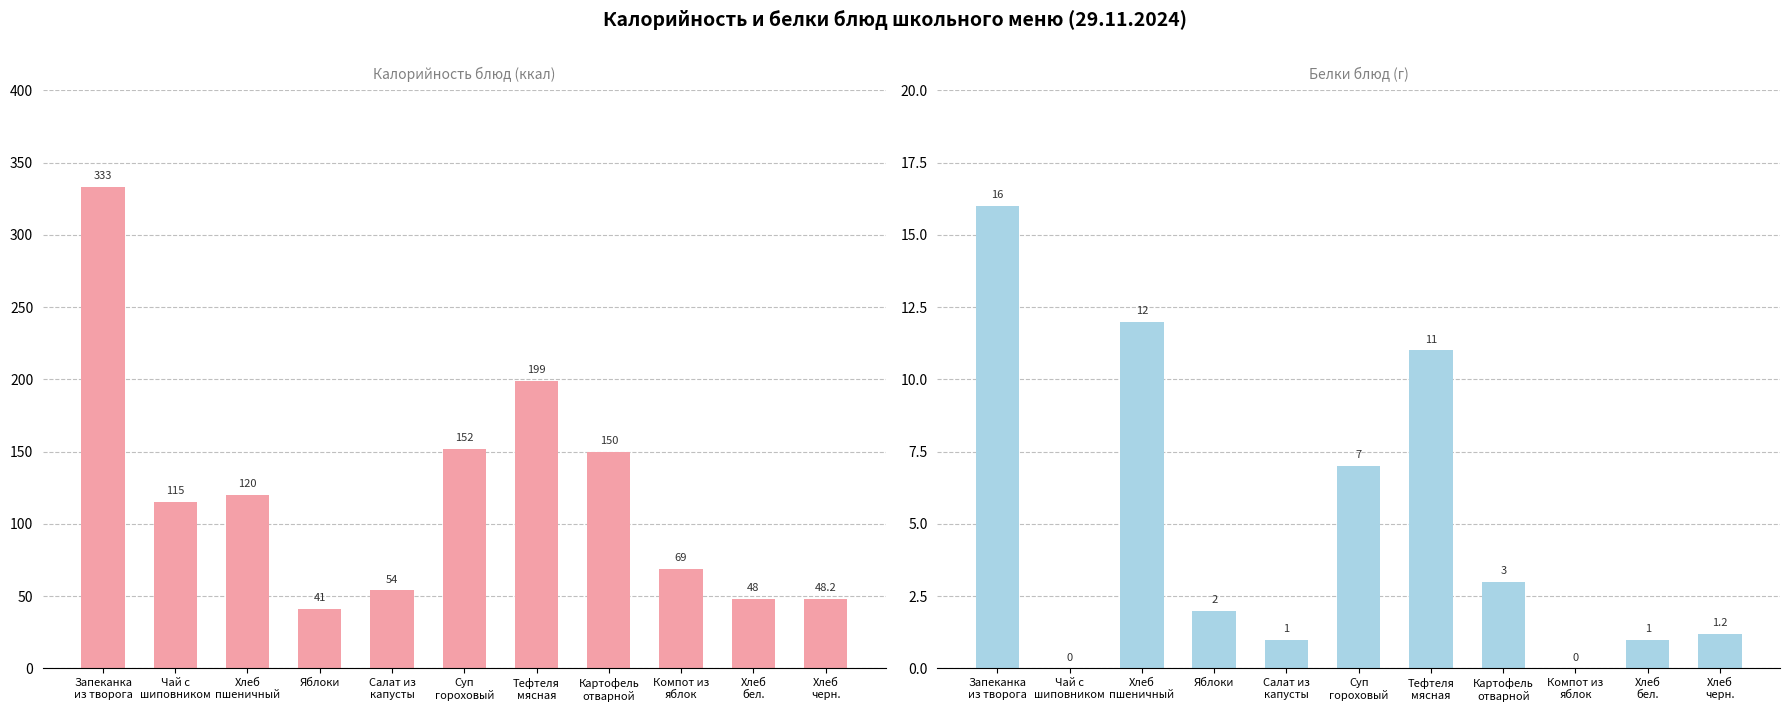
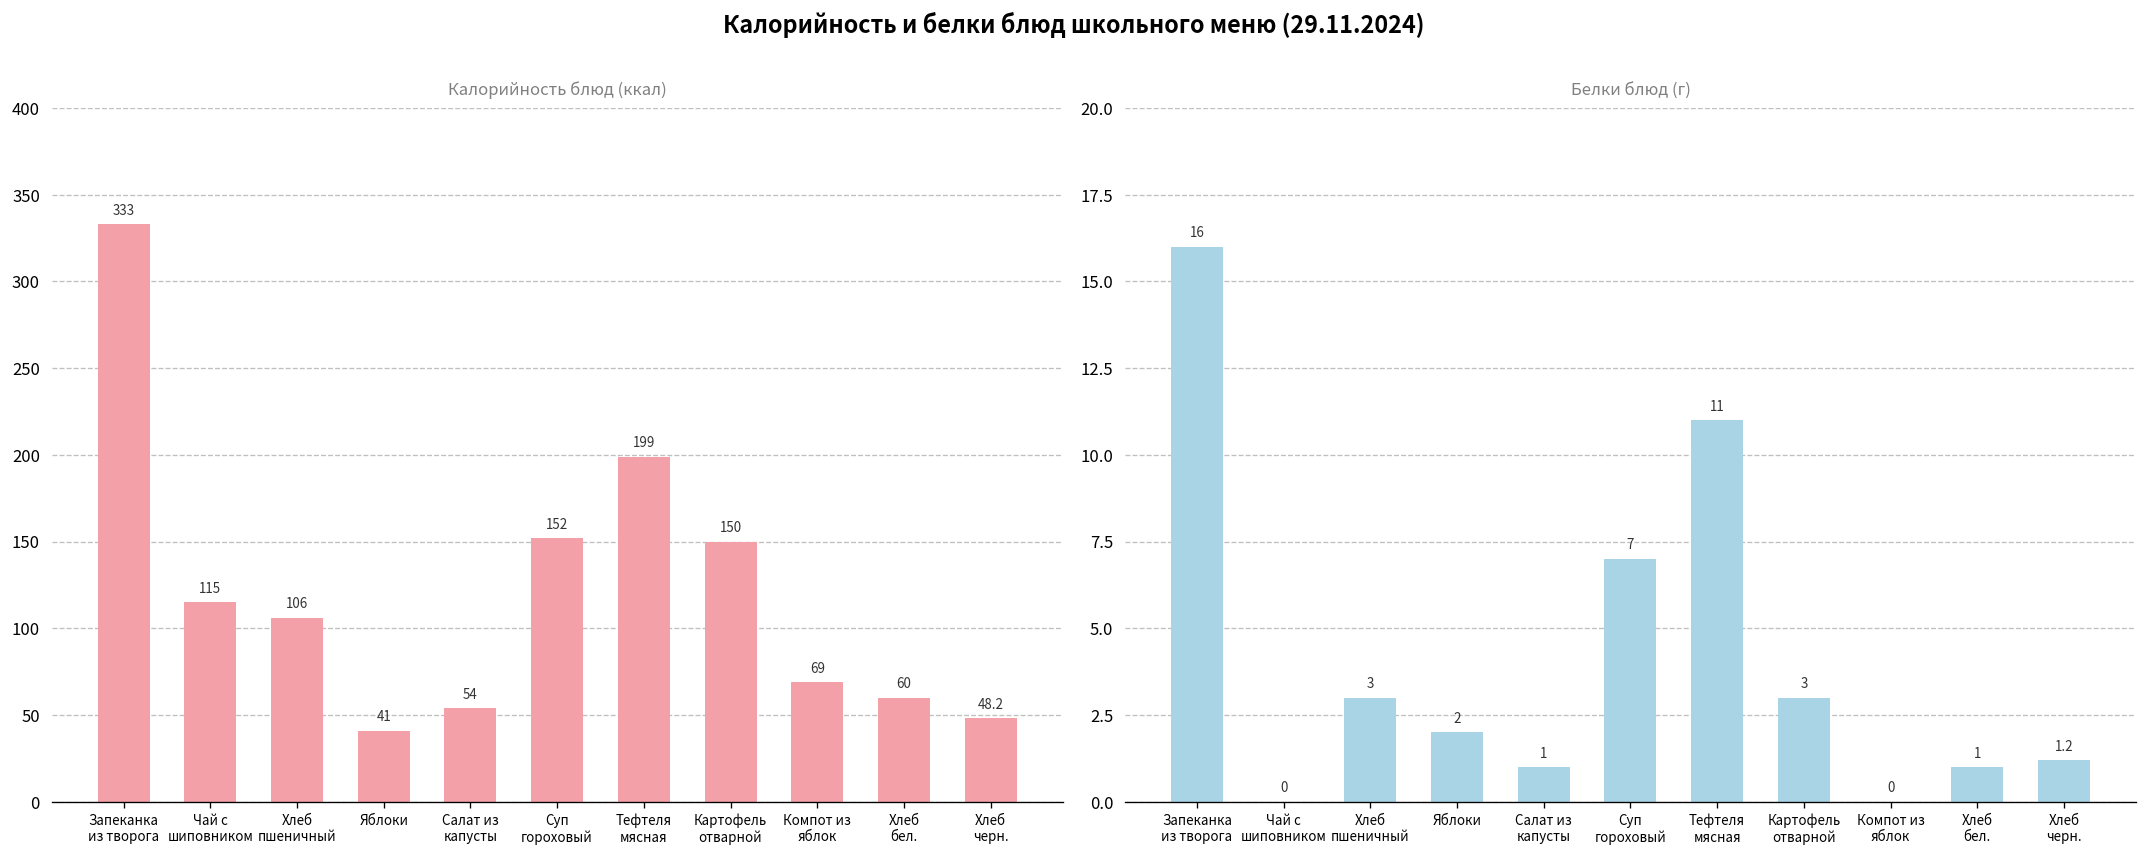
Калорийность блюд (ккал), Хлеб пшеничный: 120 -> 106
Калорийность блюд (ккал), Хлеб бел.: 48 -> 60
Белки блюд (г), Хлеб пшеничный: 12 -> 3
